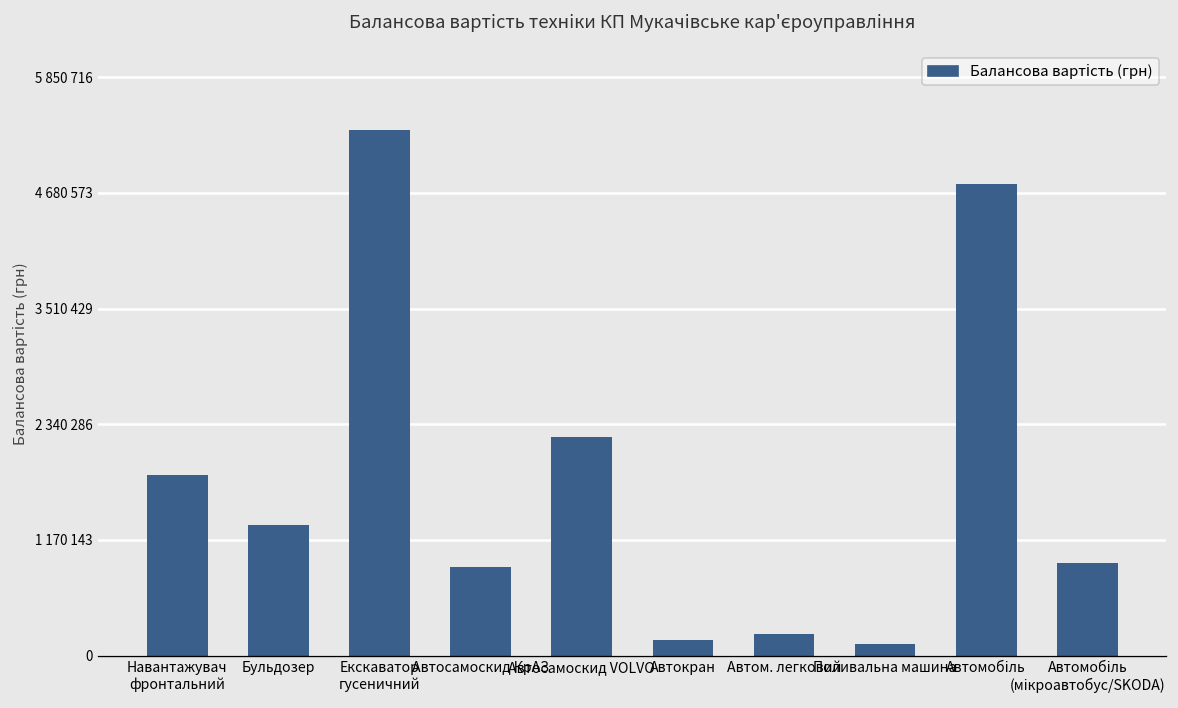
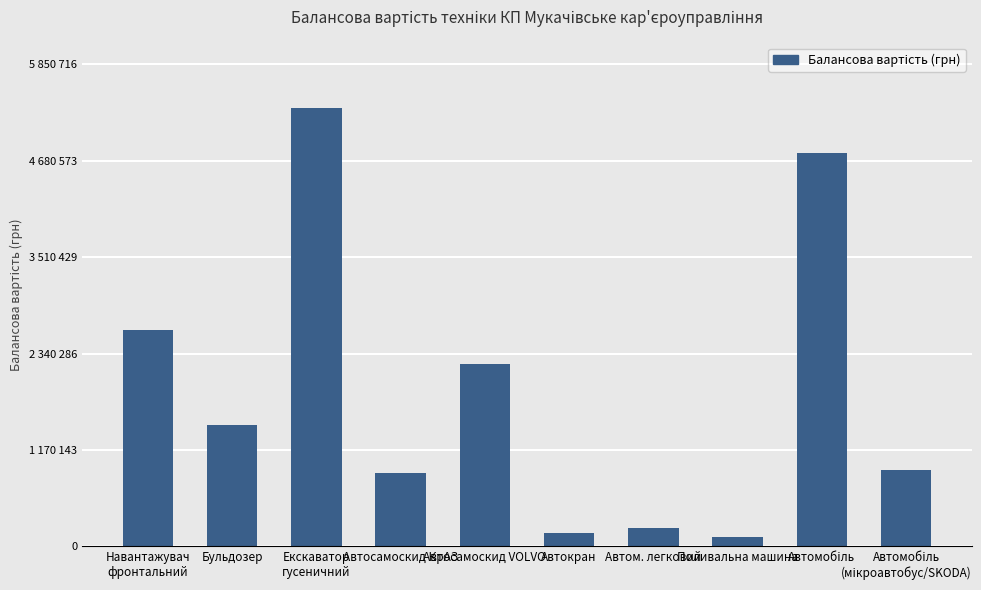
Навантажувач фронтальний: 1800000 -> 2600000
Бульдозер: 1300000 -> 1500000
